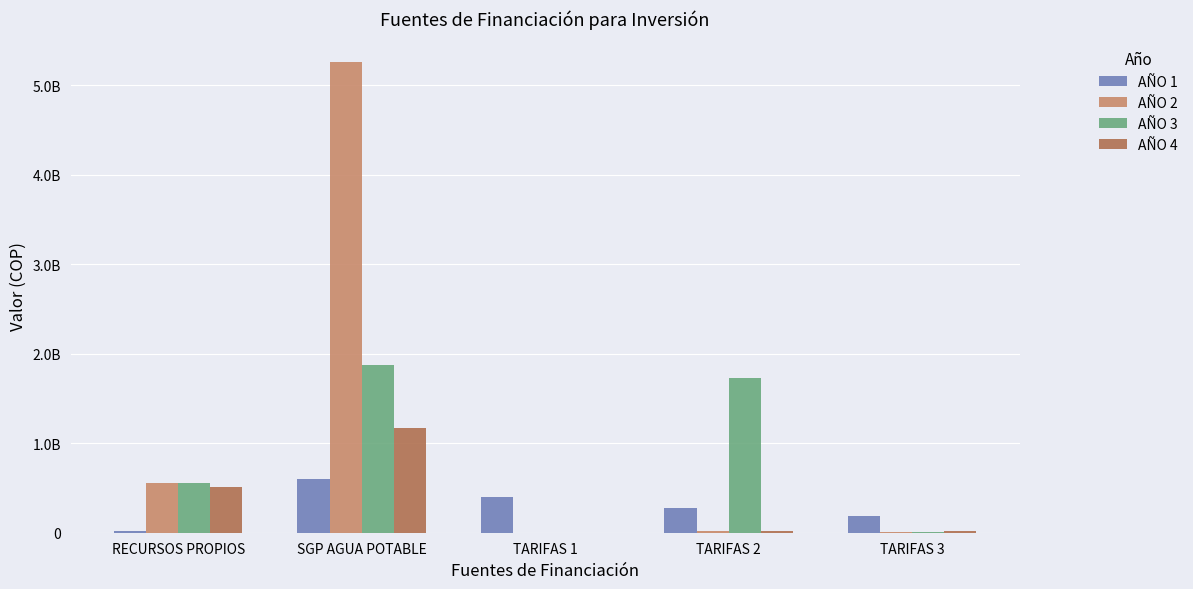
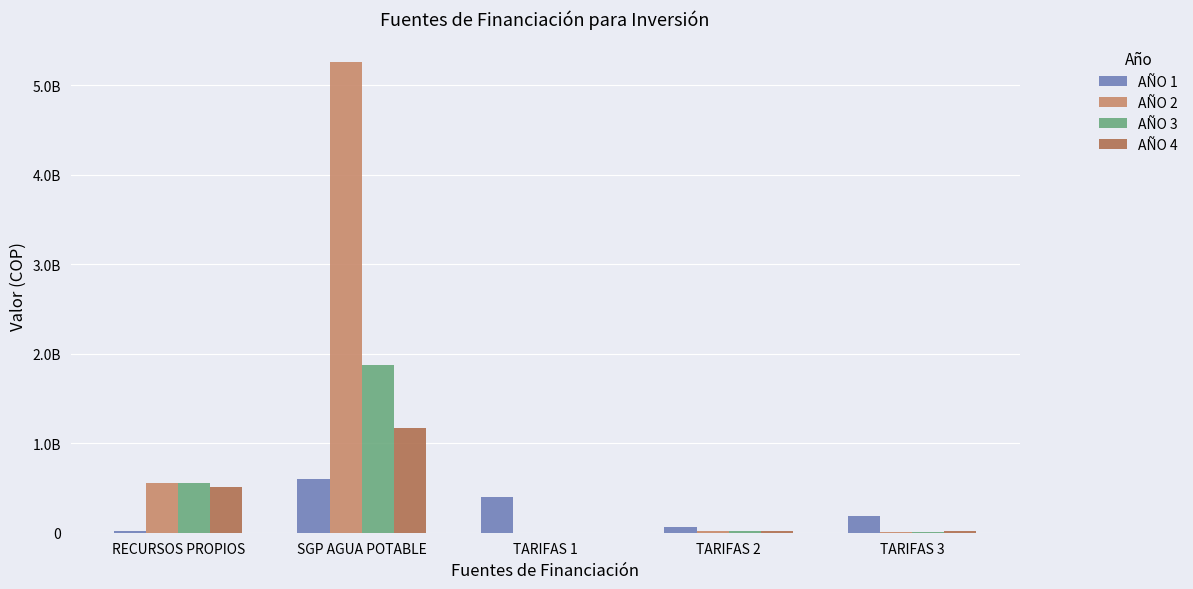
AÑO 1, TARIFAS 2: 300000000 -> 100000000
AÑO 3, TARIFAS 2: 1700000000 -> 0
